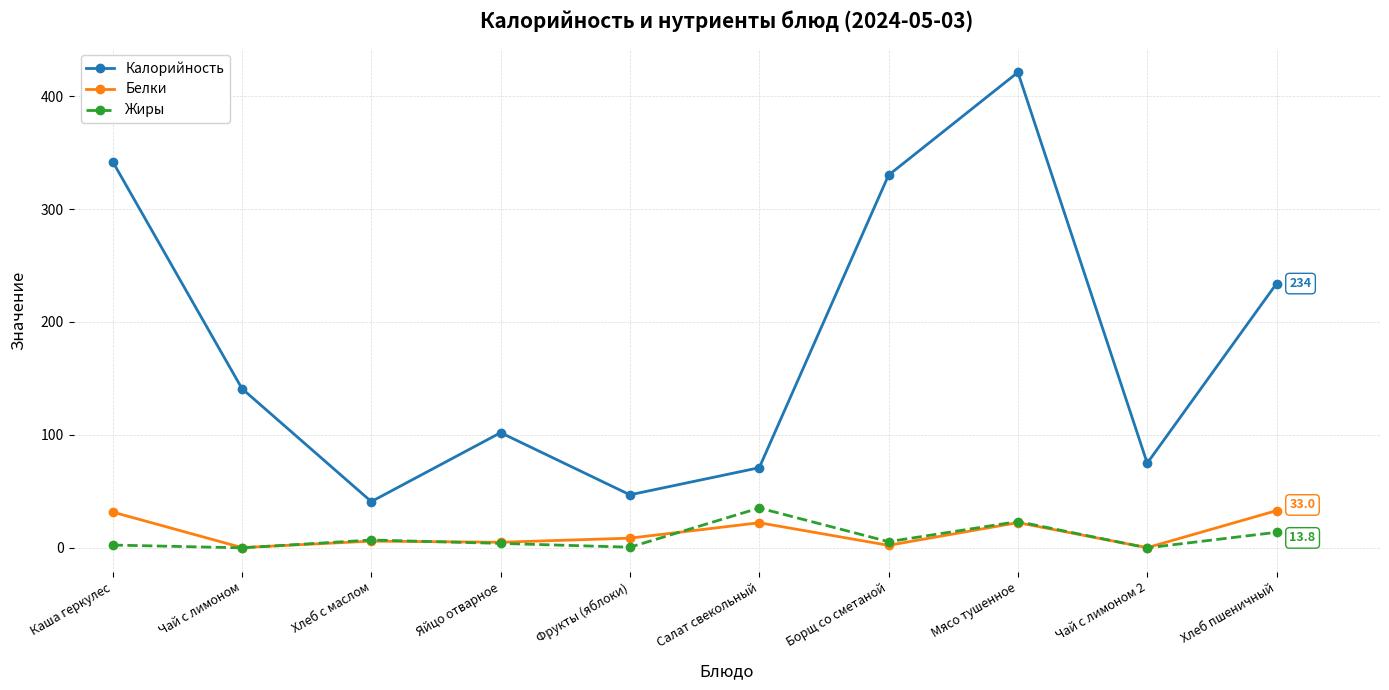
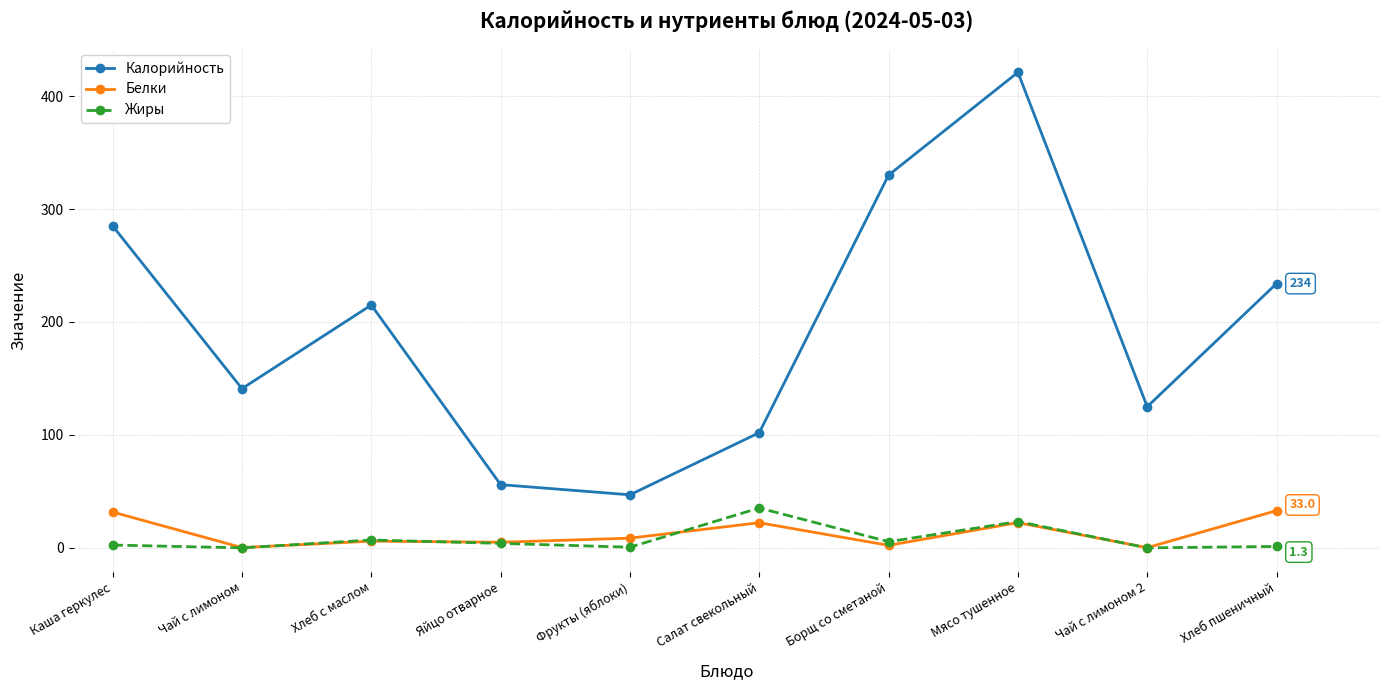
Калорийность, Каша геркулес: 342 -> 285
Калорийность, Хлеб с маслом: 41 -> 215
Калорийность, Яйцо отварное: 102 -> 56
Калорийность, Салат свекольный: 71 -> 102
Калорийность, Чай с лимоном 2: 75 -> 125
Жиры, Хлеб пшеничный: 13.8 -> 1.3
